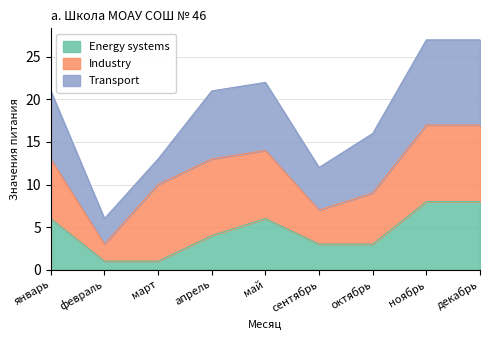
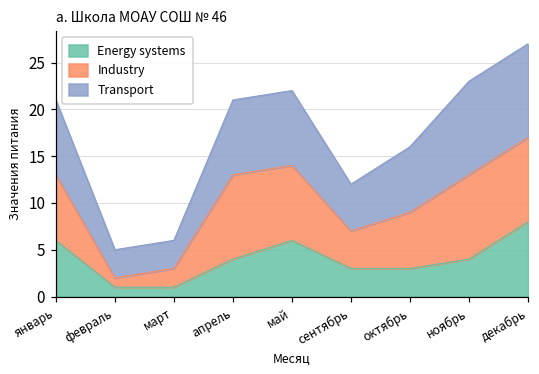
Industry, февраль: 2 -> 1
Industry, март: 9 -> 2
Energy systems, ноябрь: 8 -> 4
